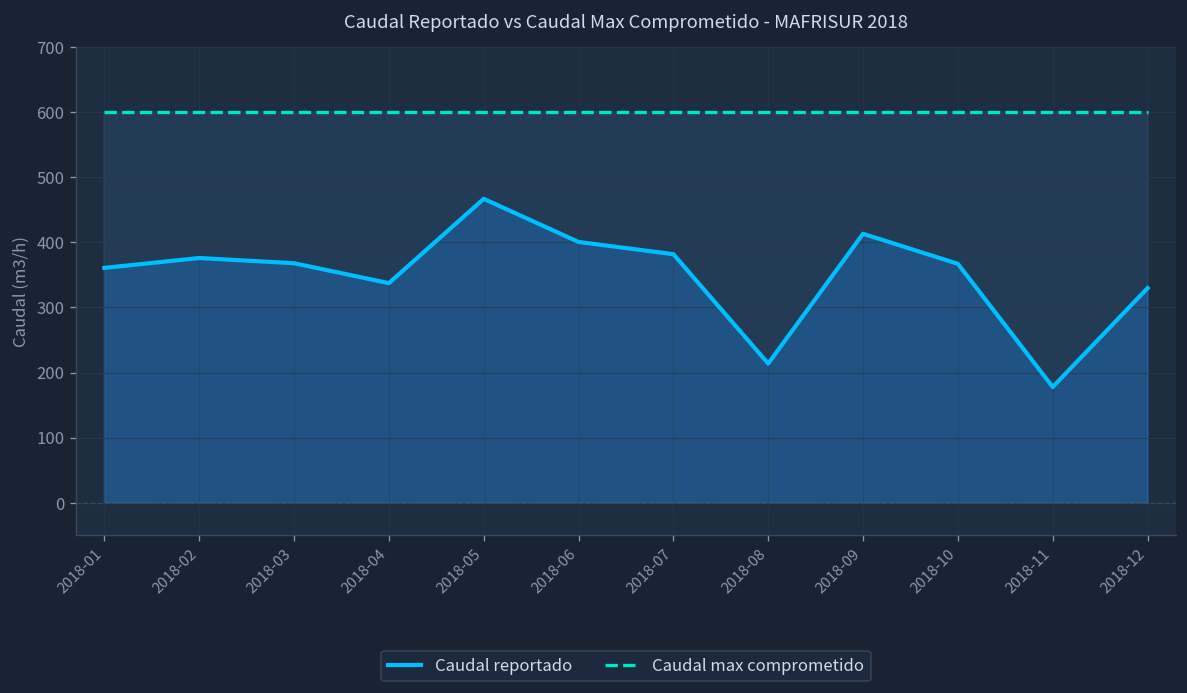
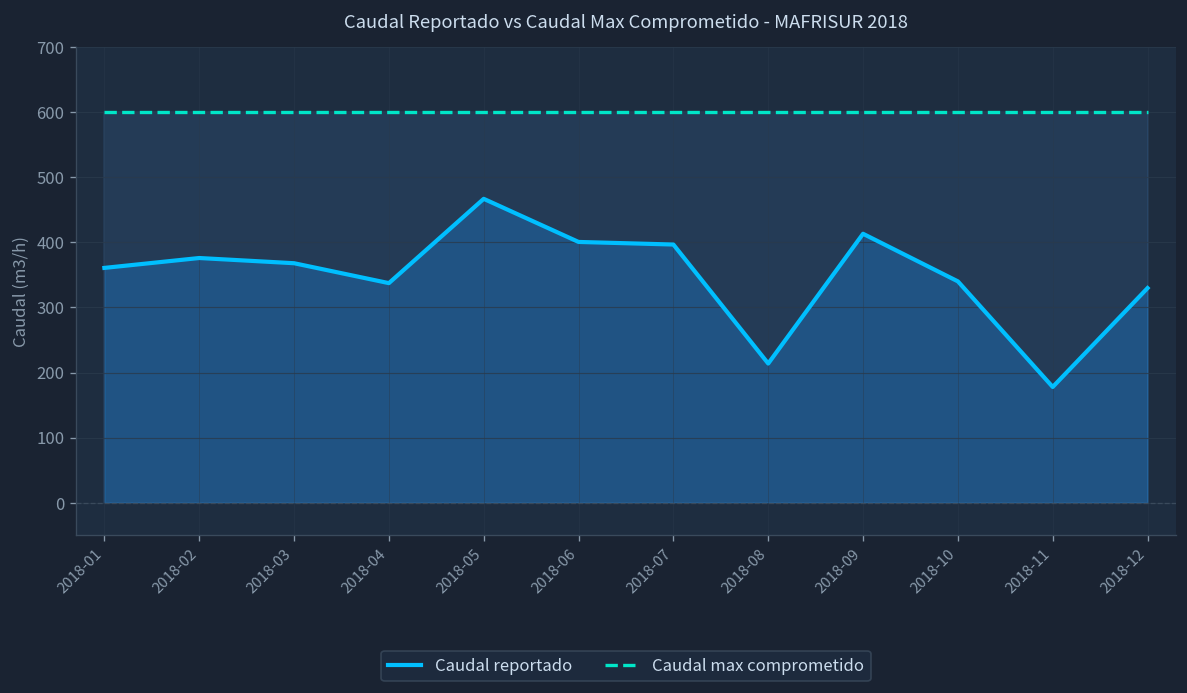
Caudal reportado, 2018-07: 380 -> 400
Caudal reportado, 2018-10: 370 -> 340
